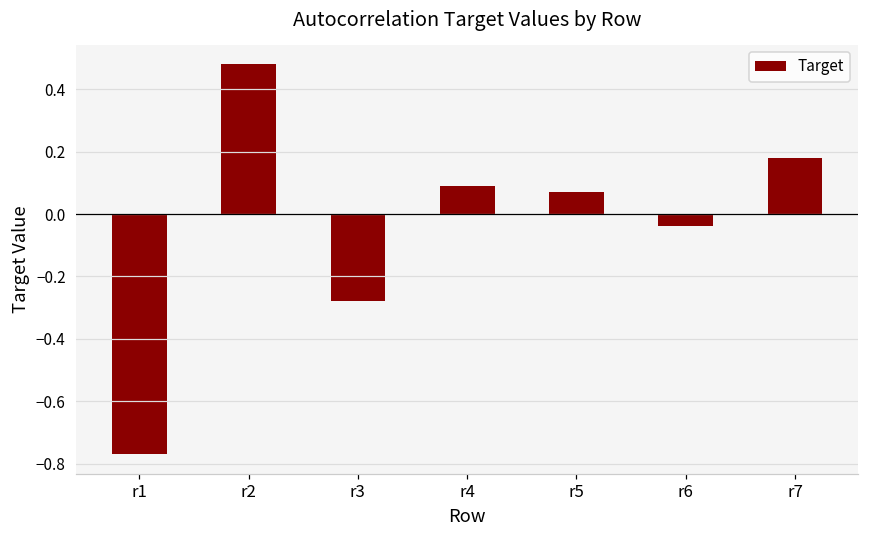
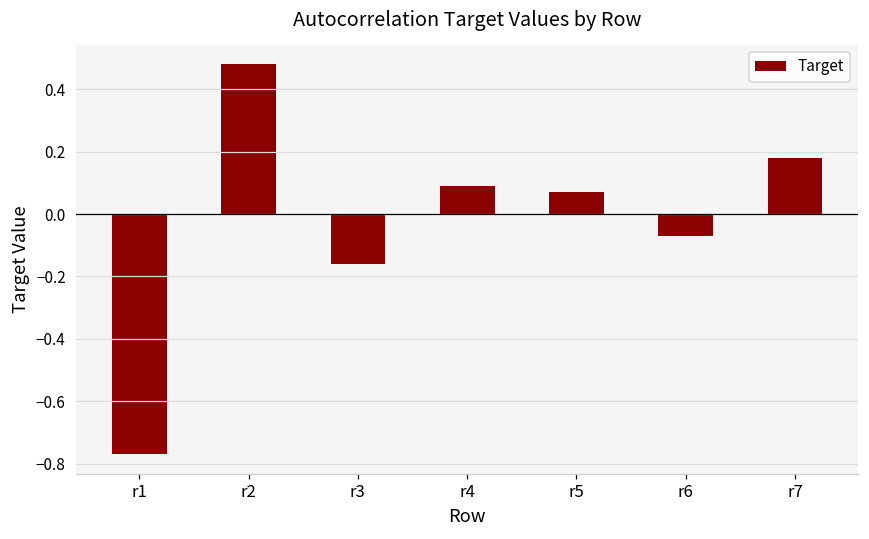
r3: -0.28 -> -0.16
r6: -0.04 -> -0.07
